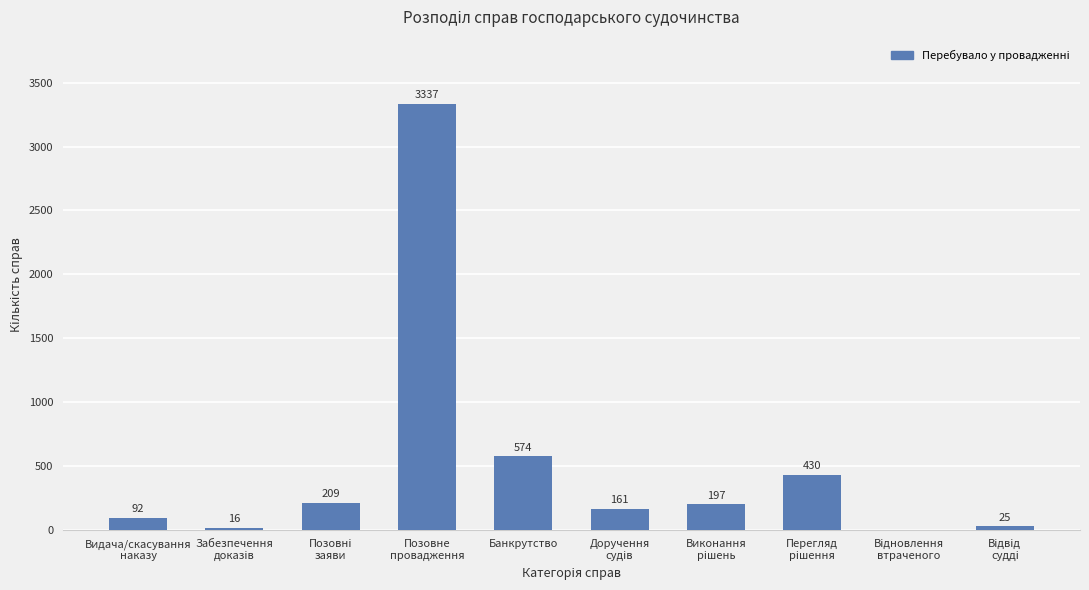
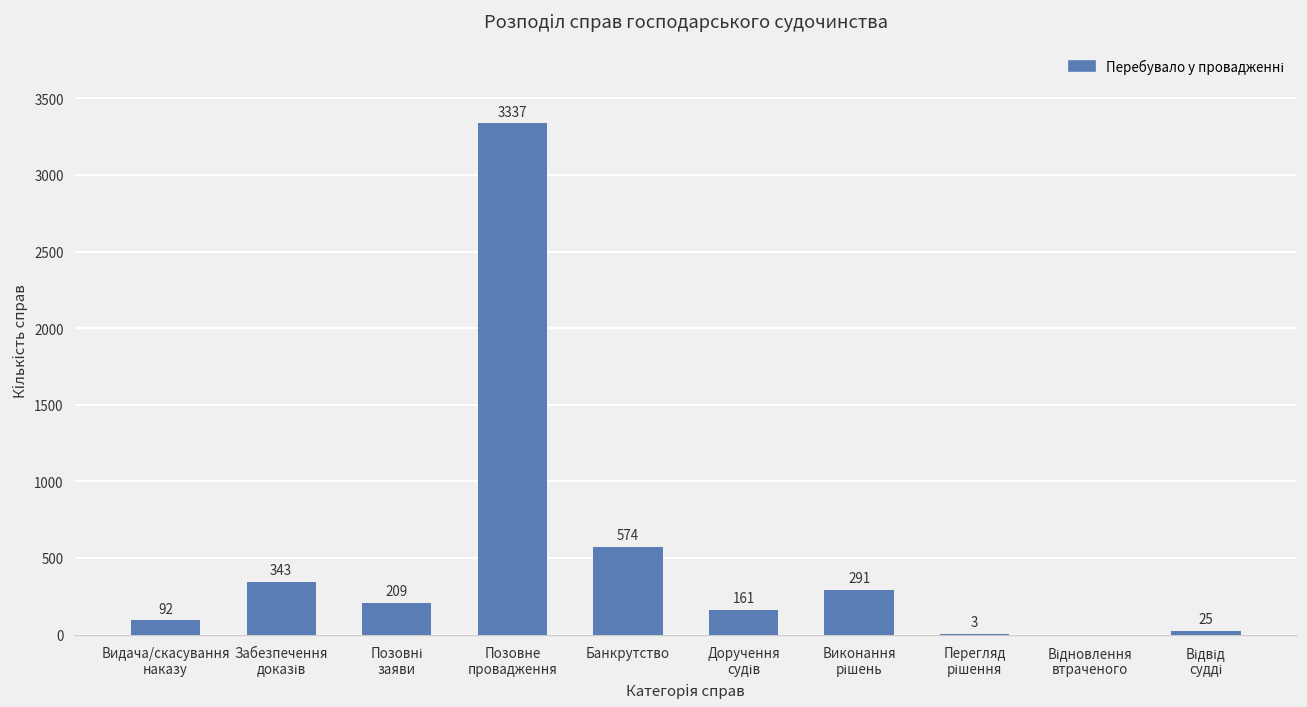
Забезпечення доказів: 16 -> 343
Виконання рішень: 197 -> 291
Перегляд рішення: 430 -> 3
